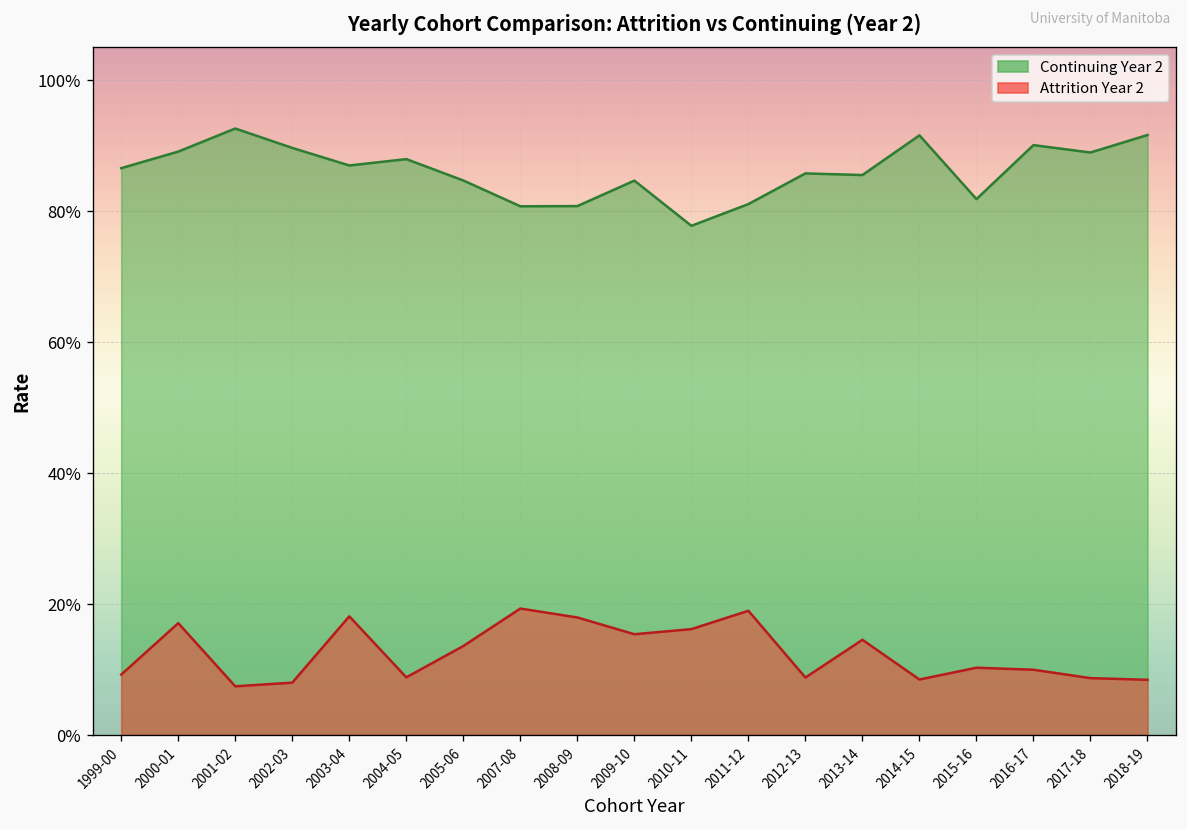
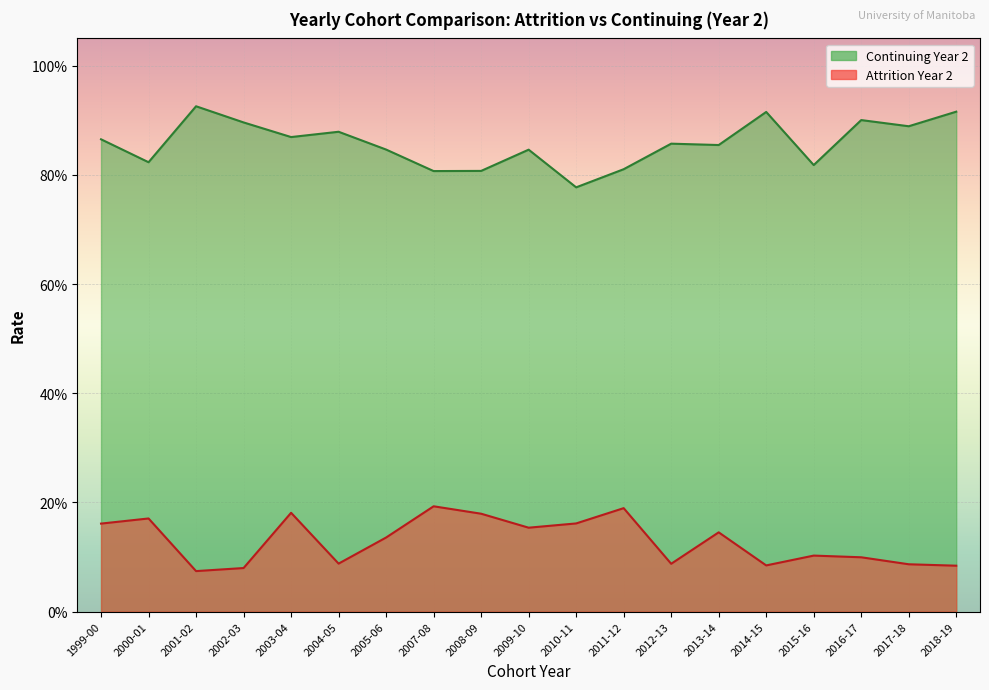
Attrition Year 2, 1999-00: 9% -> 16%
Continuing Year 2, 2000-01: 89% -> 82%
